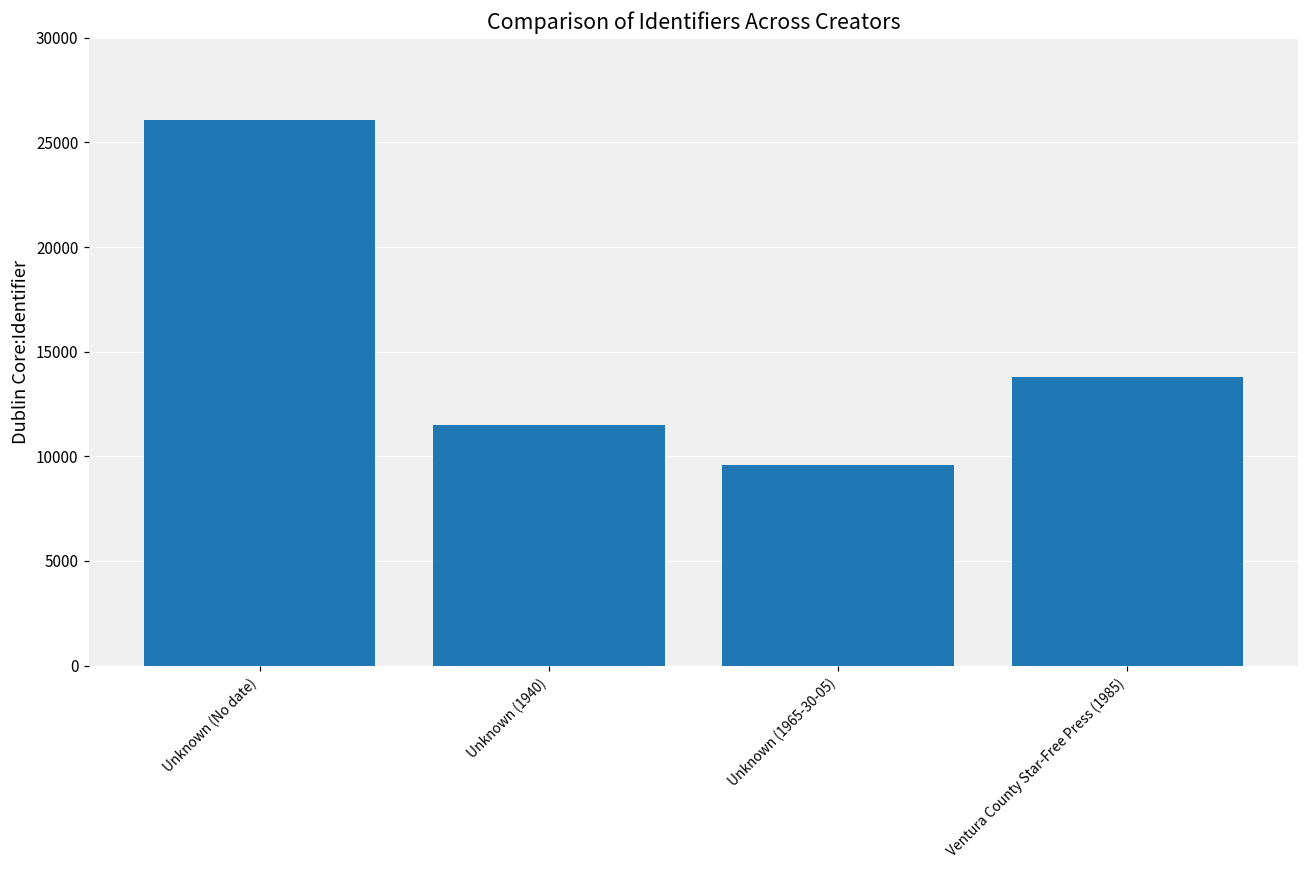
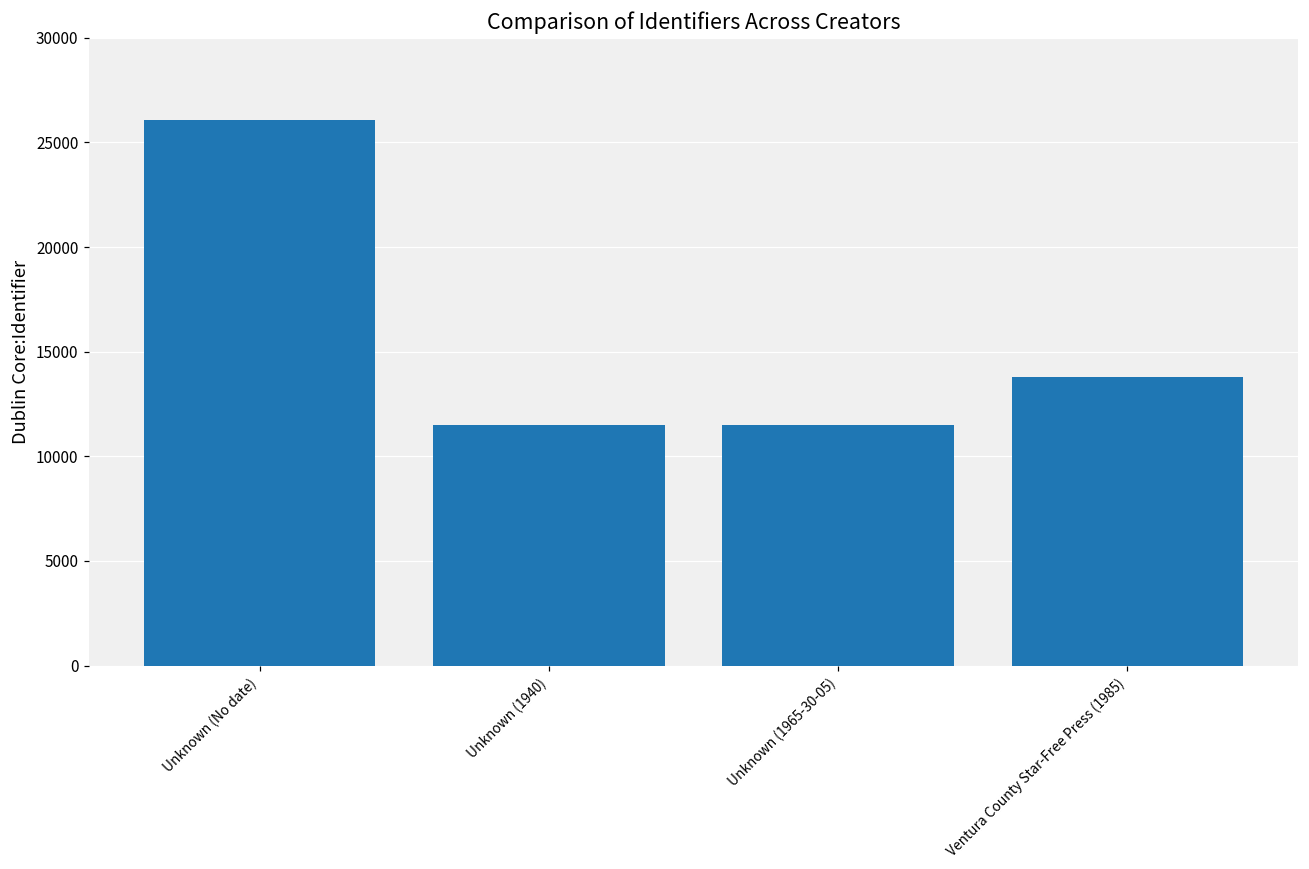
Unknown (1965-30-05): 9600 -> 11500
